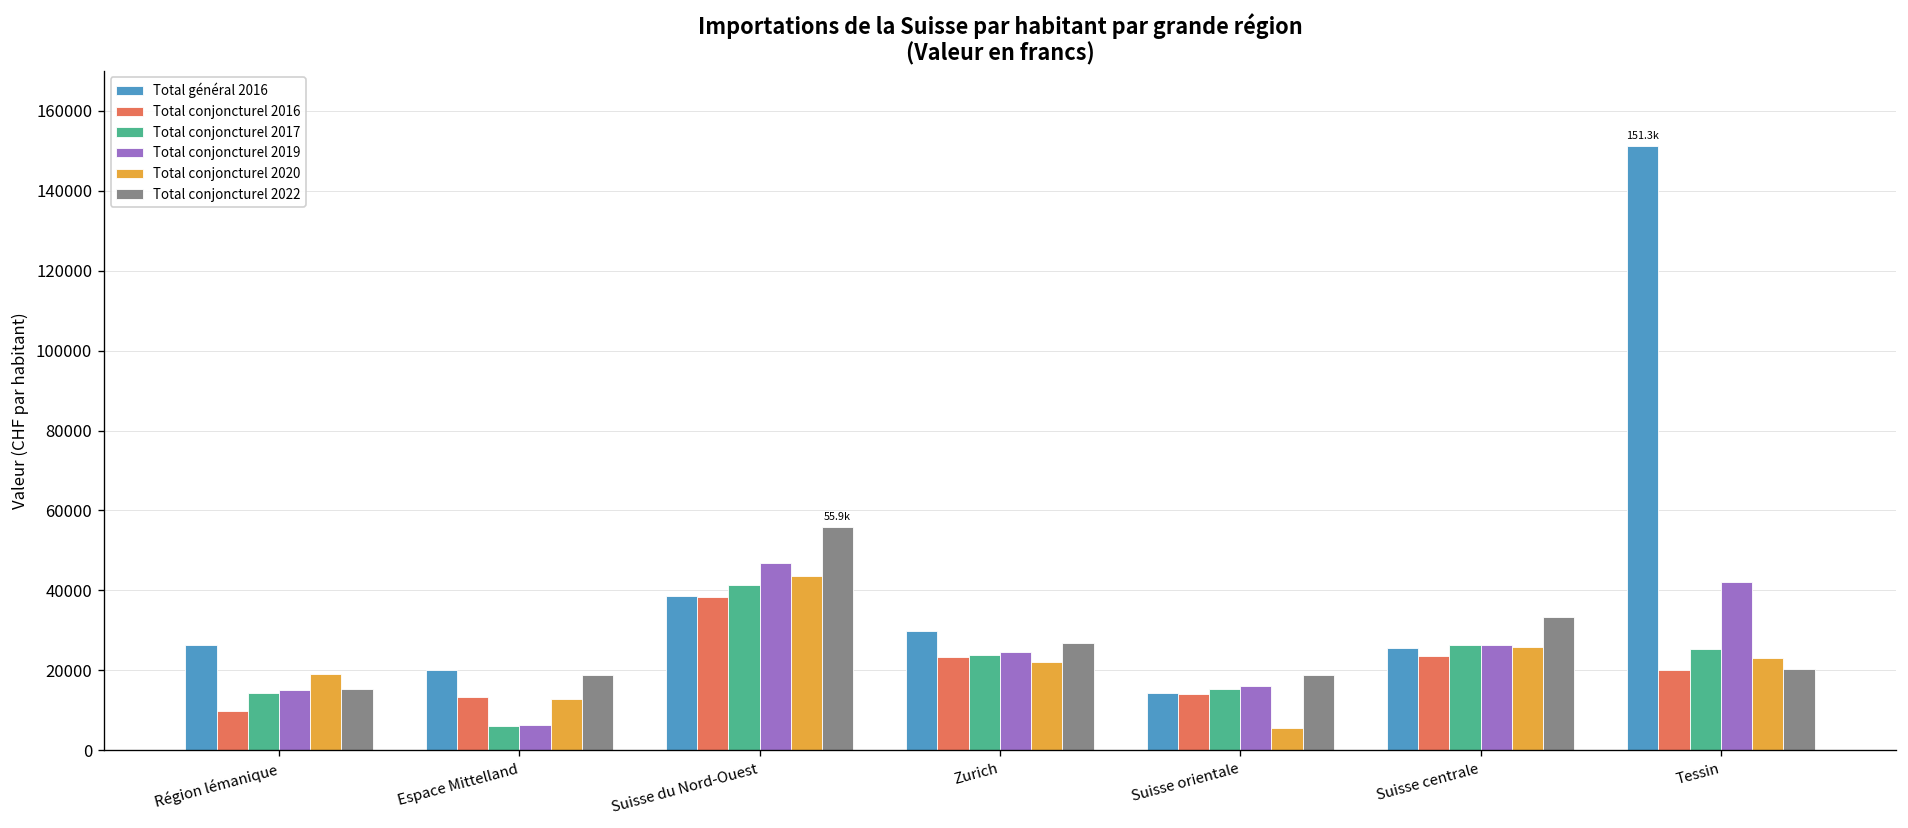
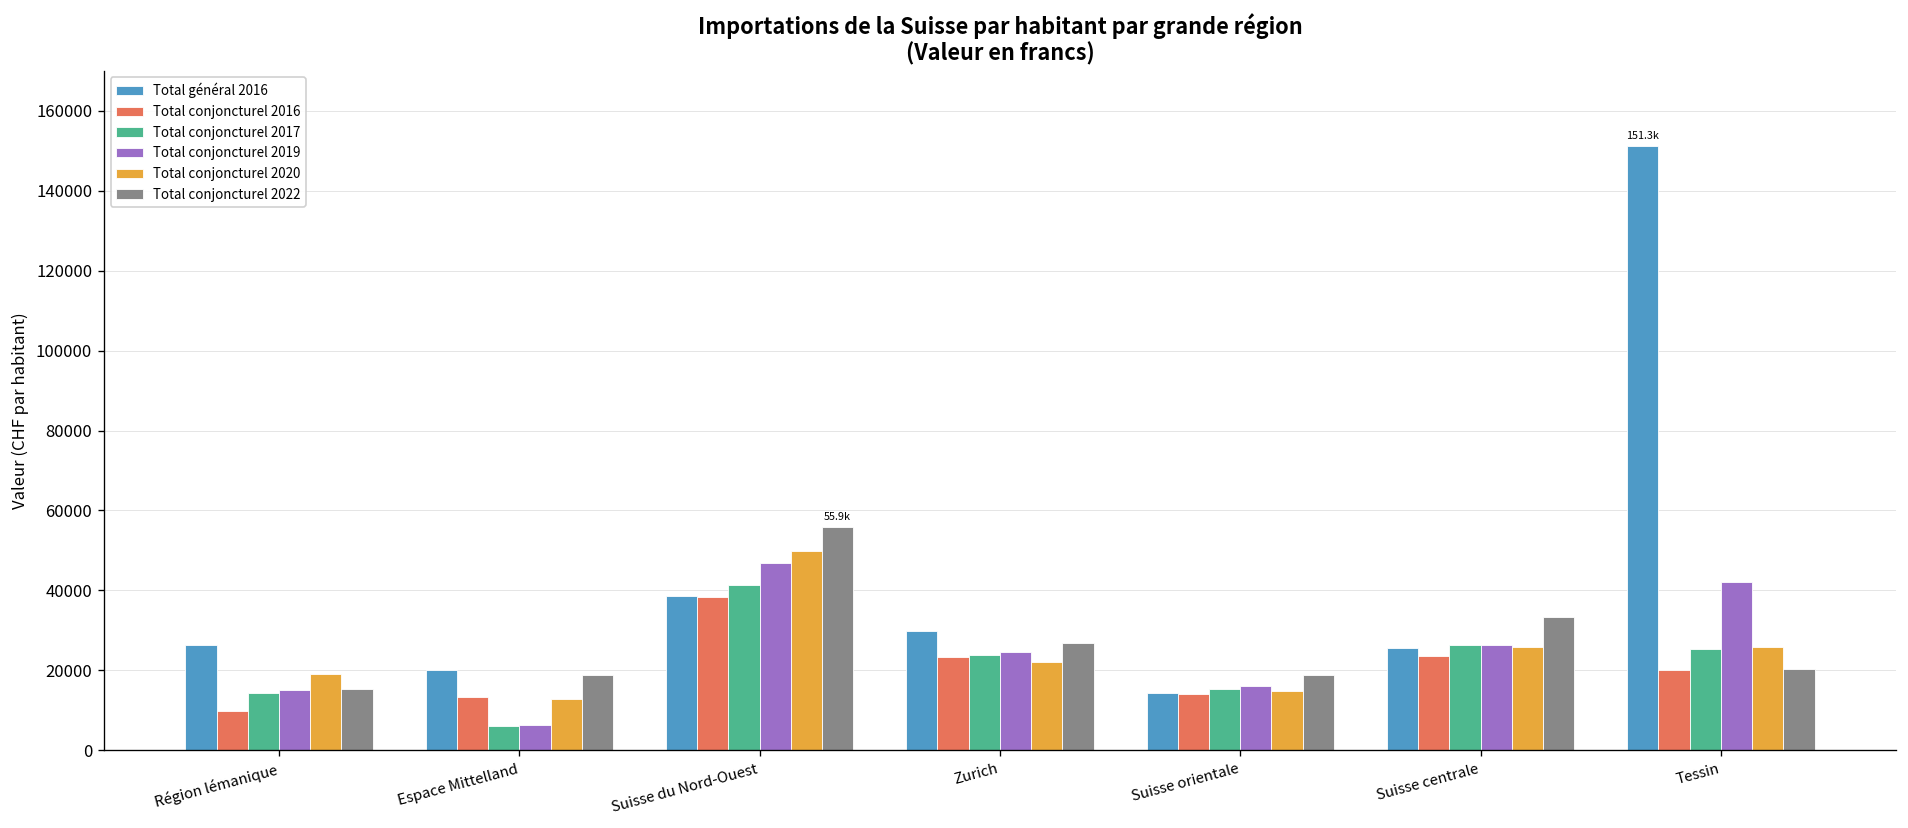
Total conjoncturel 2020, Suisse du Nord-Ouest: 44000 -> 50000
Total conjoncturel 2020, Suisse orientale: 6000 -> 15000
Total conjoncturel 2020, Tessin: 23000 -> 26000
